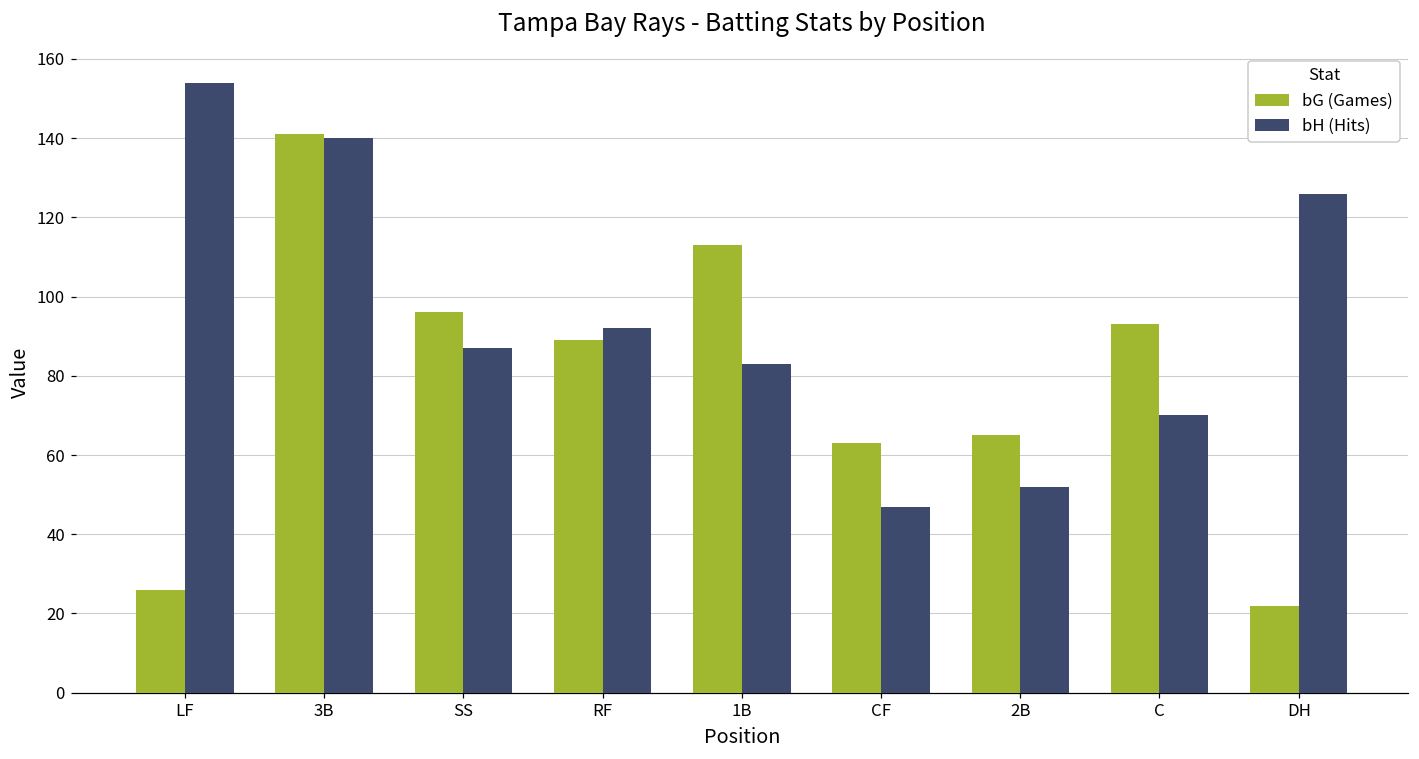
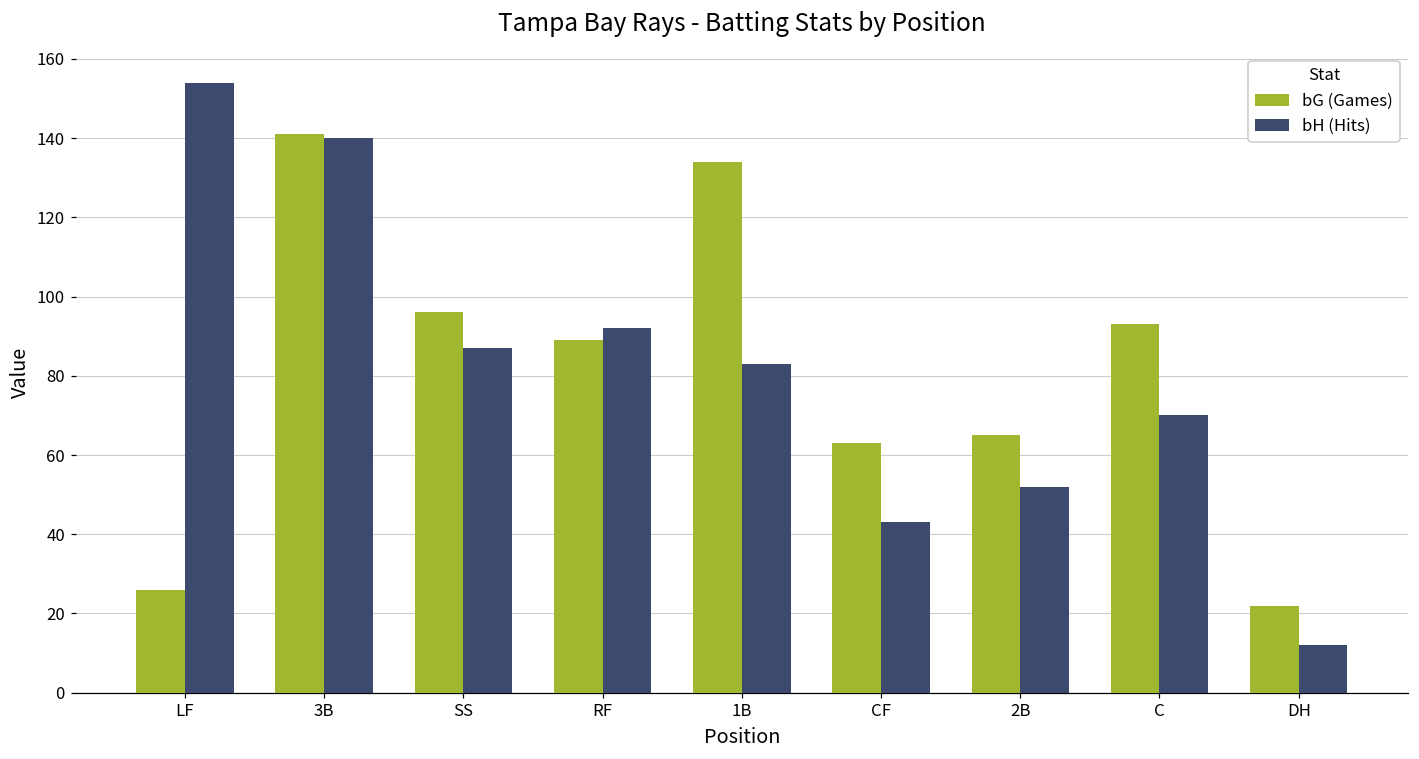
bG (Games), 1B: 113 -> 134
bH (Hits), CF: 47 -> 43
bH (Hits), DH: 126 -> 12
